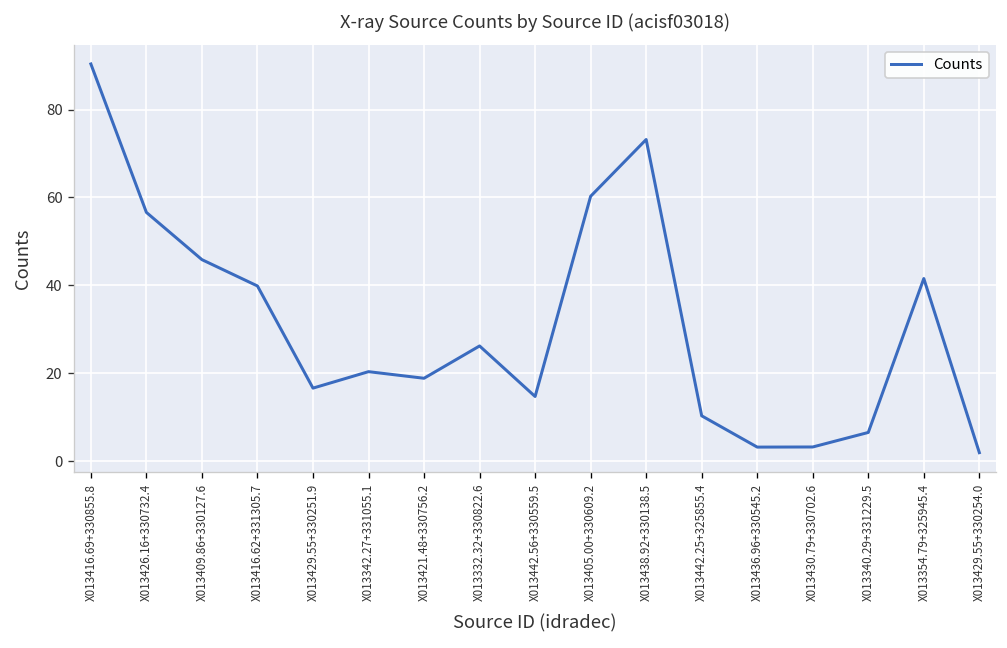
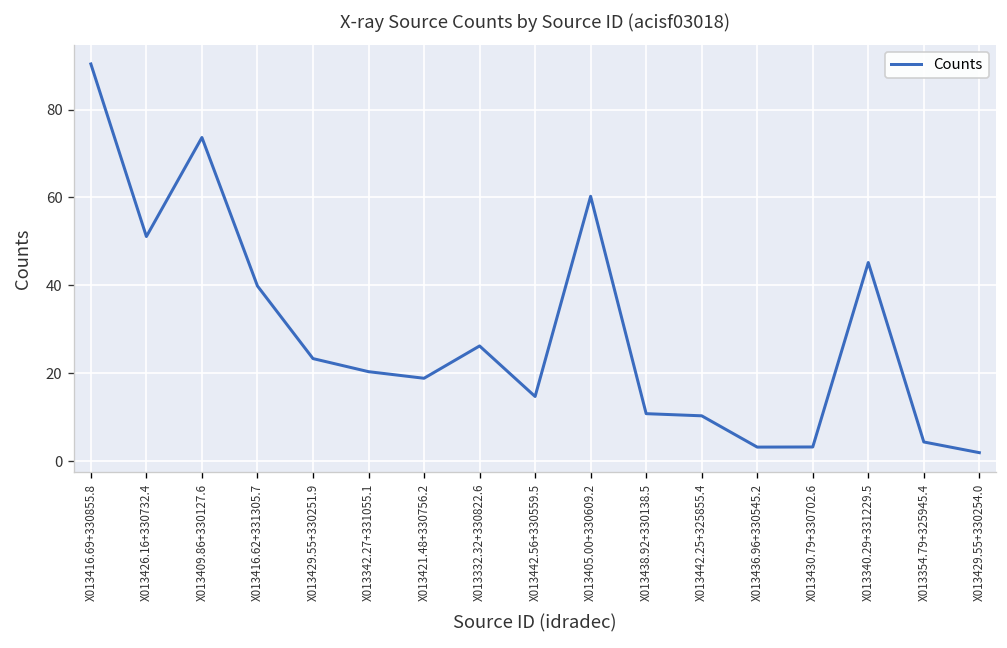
X013426.16+330732.4: 57 -> 51
X013409.86+330127.6: 46 -> 74
X013429.55+330251.9: 17 -> 23
X013438.92+330138.5: 73 -> 11
X013340.29+331229.5: 7 -> 45
X013354.79+325945.4: 42 -> 4
